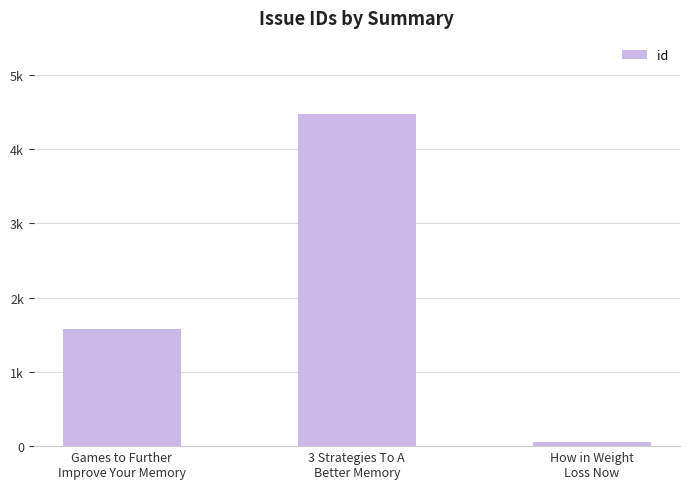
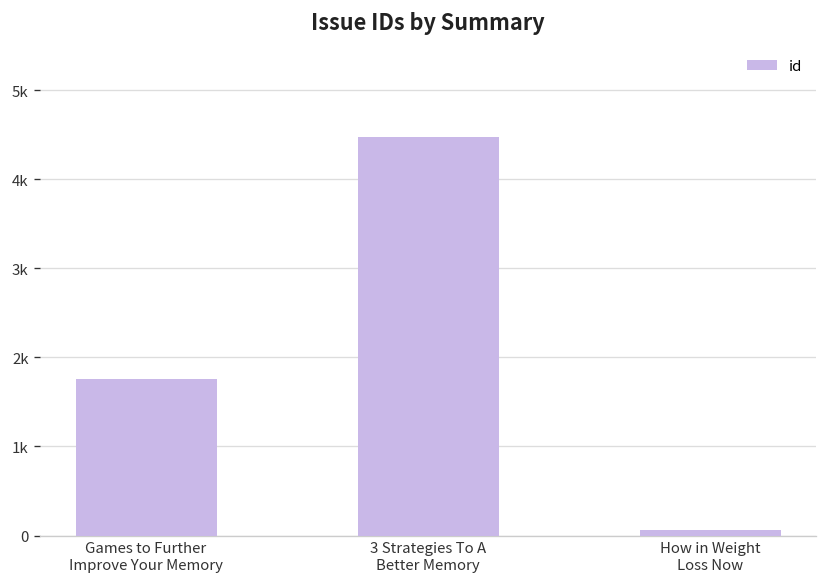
Games to Further Improve Your Memory: 1600 -> 1800
